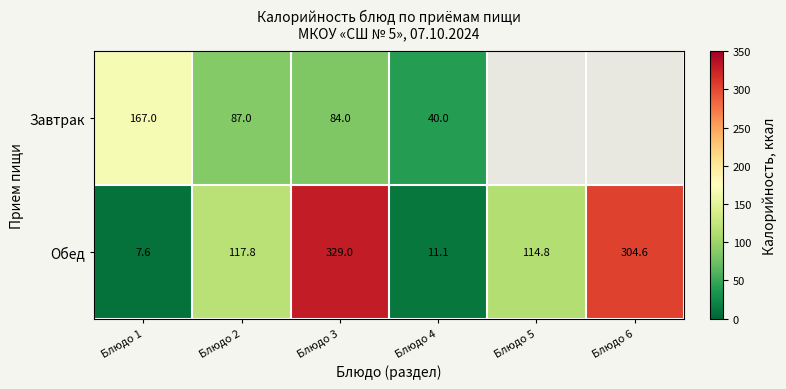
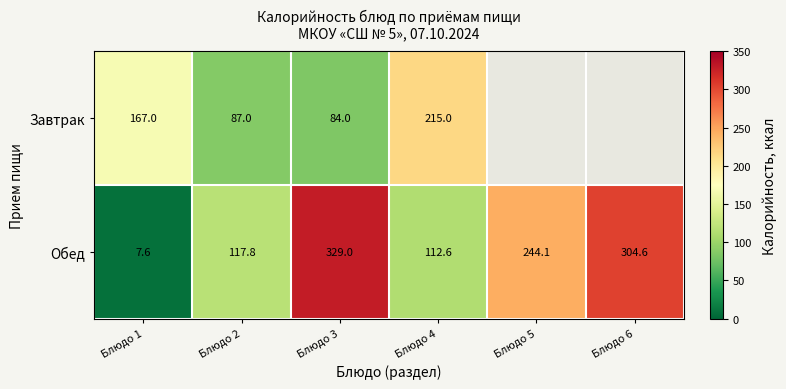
Завтрак, Блюдо 4: 40.0 -> 215.0
Обед, Блюдо 4: 11.1 -> 112.6
Обед, Блюдо 5: 114.8 -> 244.1
